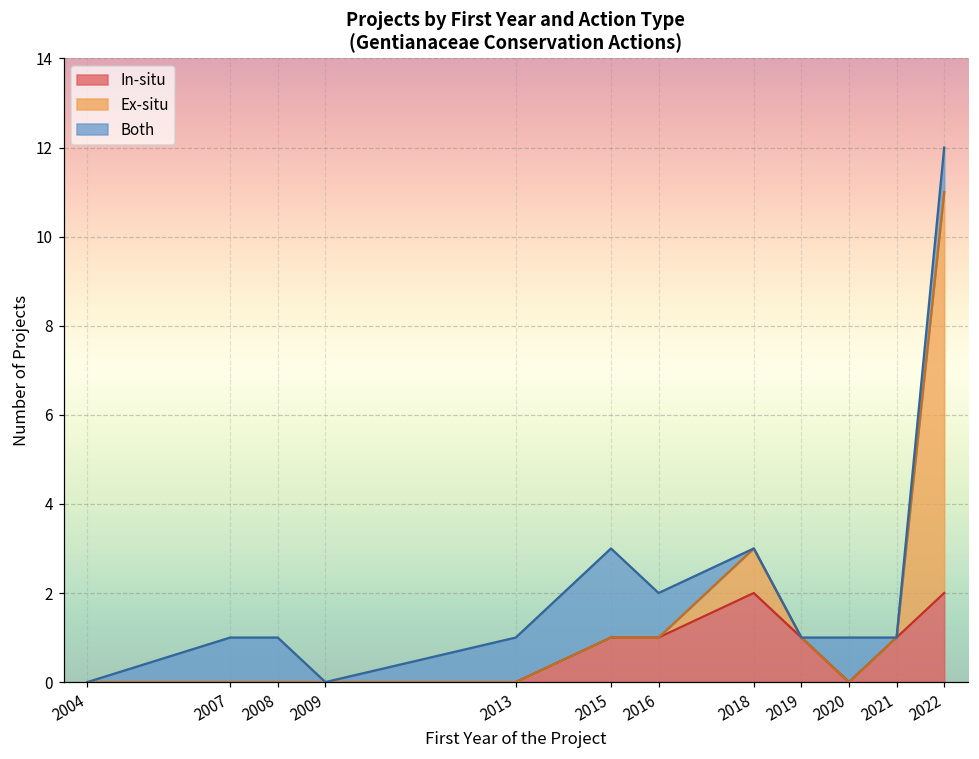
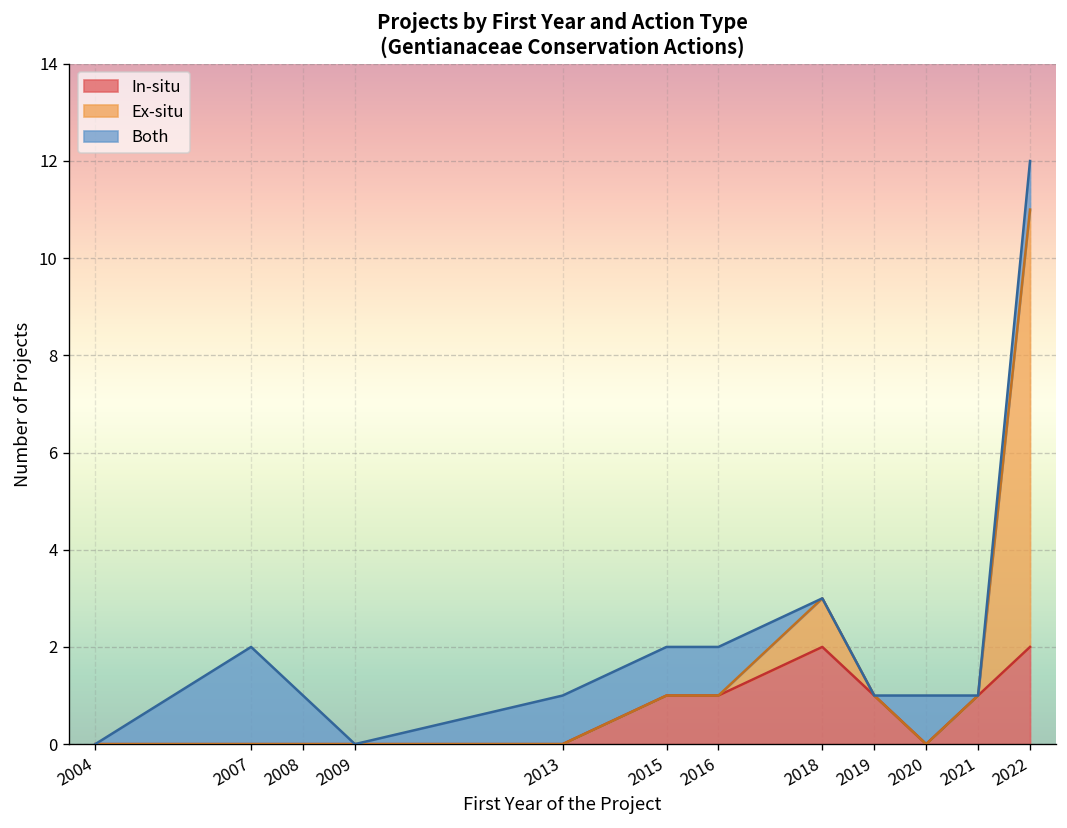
Both, 2007: 1 -> 2
Both, 2015: 2 -> 1
